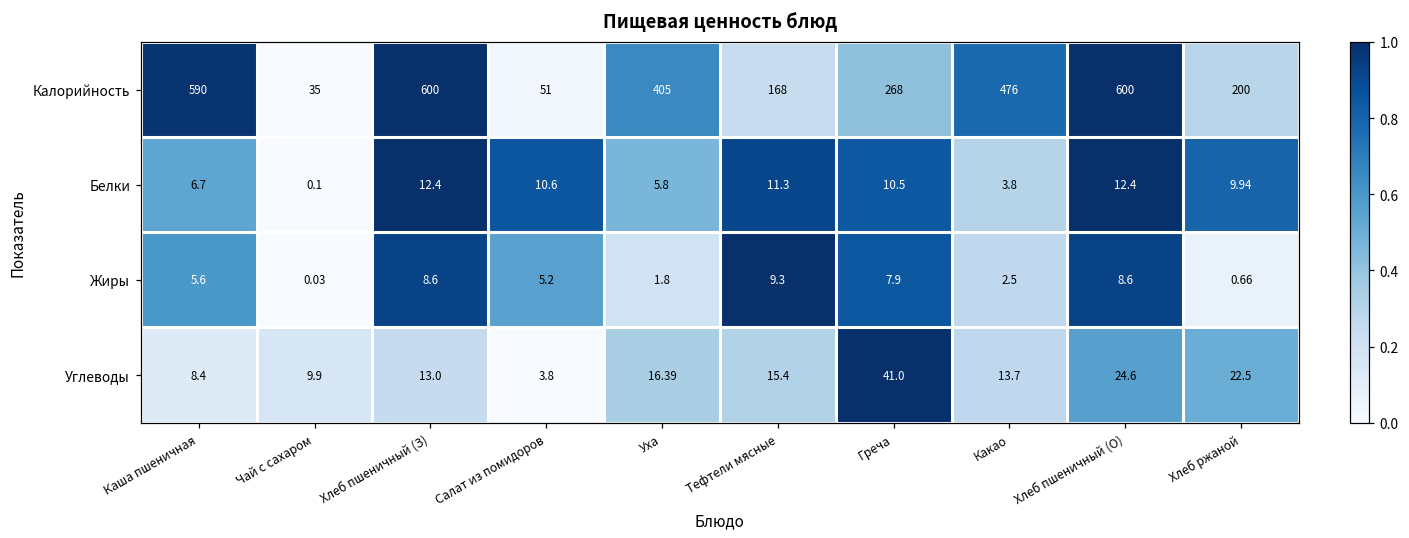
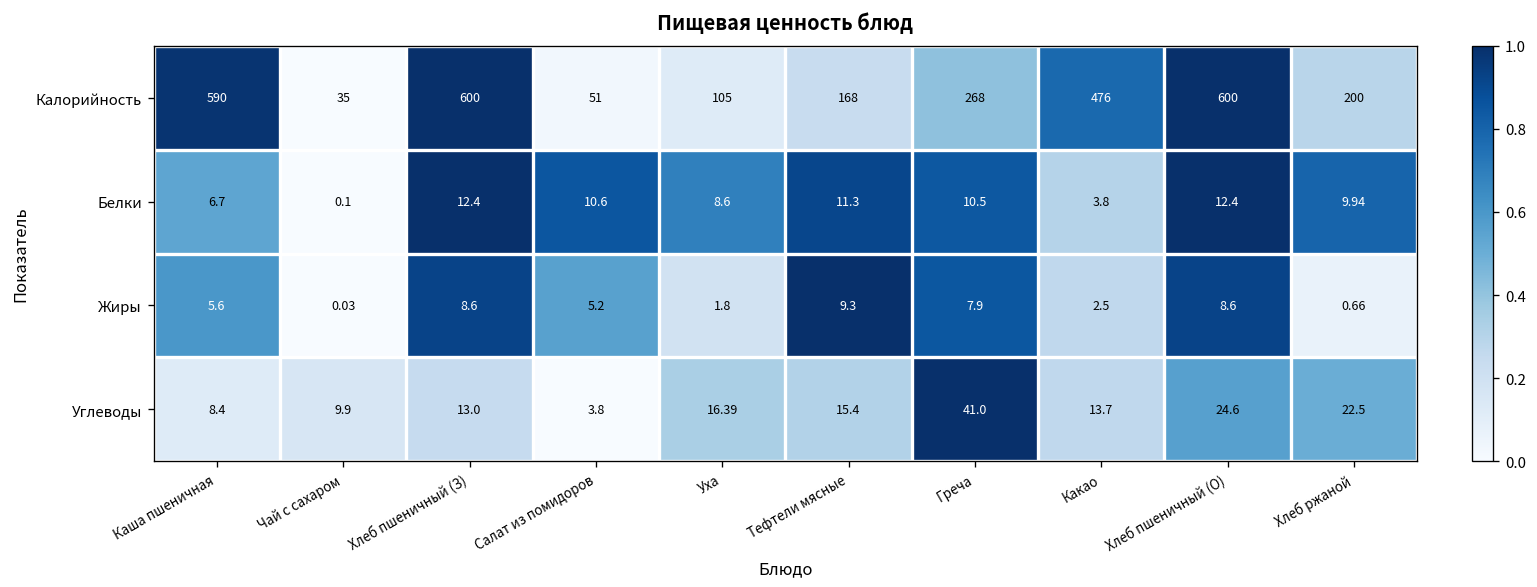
Калорийность, Уха: 405 -> 105
Белки, Уха: 5.8 -> 8.6
